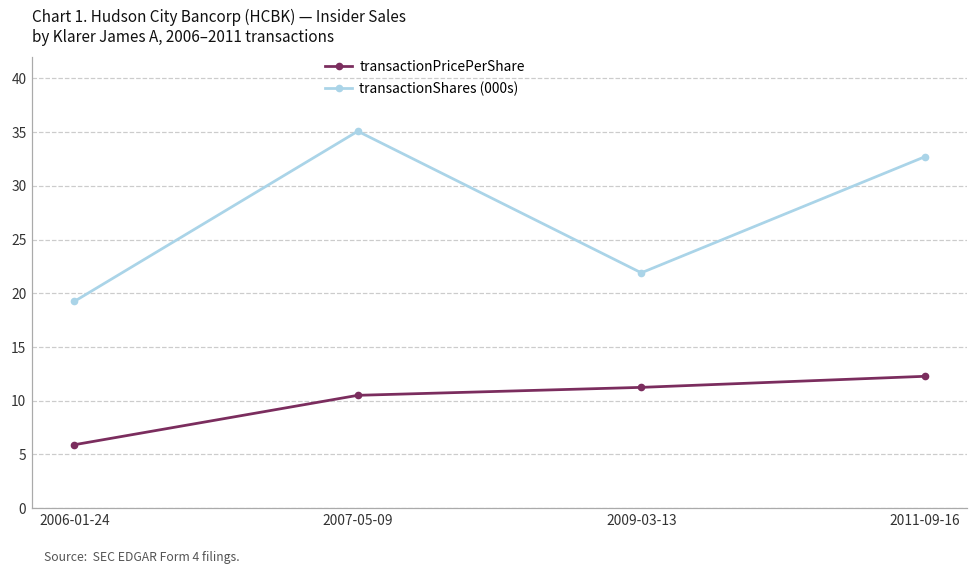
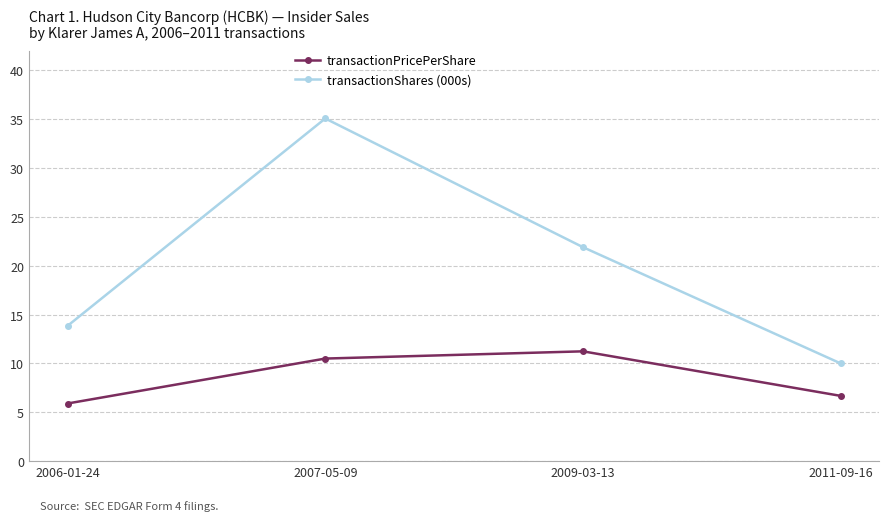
transactionShares (000s), 2006-01-24: 19 -> 14
transactionPricePerShare, 2011-09-16: 12 -> 7
transactionShares (000s), 2011-09-16: 33 -> 10
